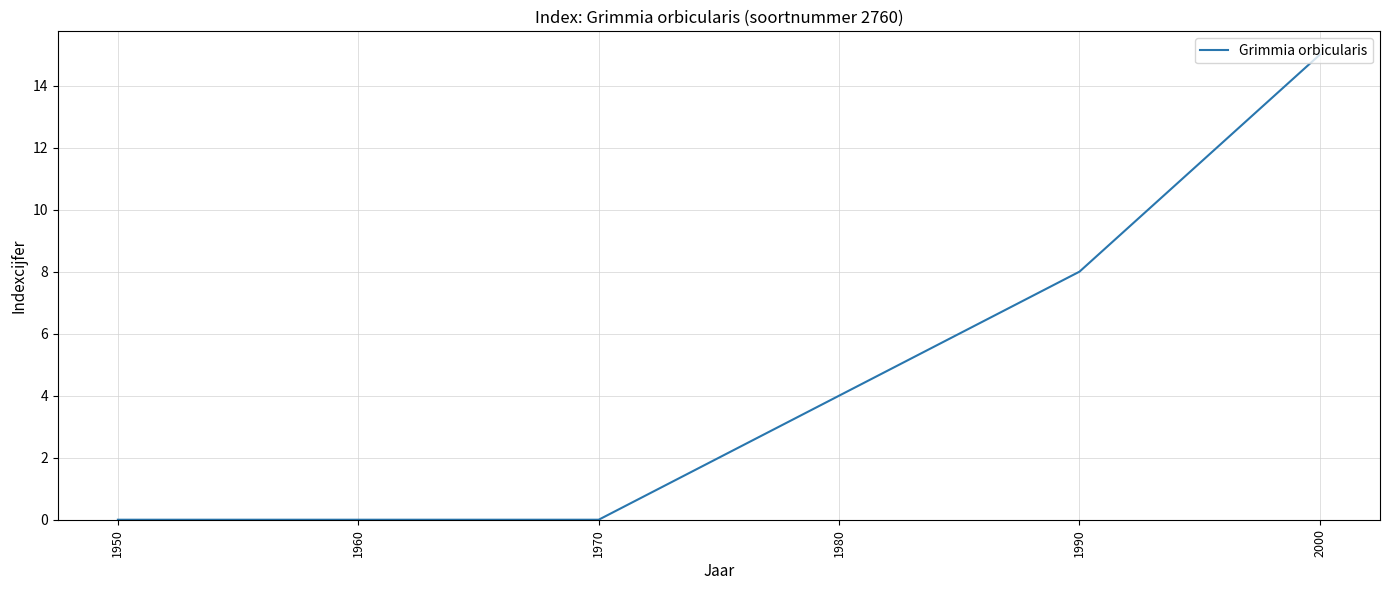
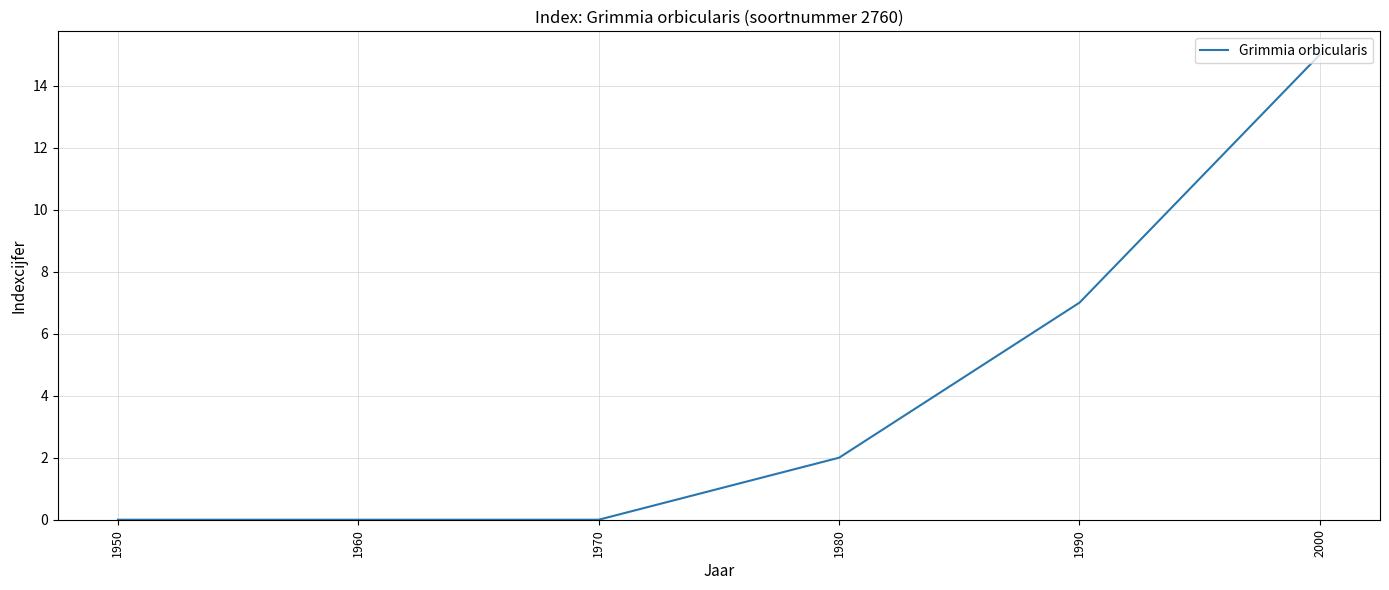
1980: 4 -> 2
1990: 8 -> 7
